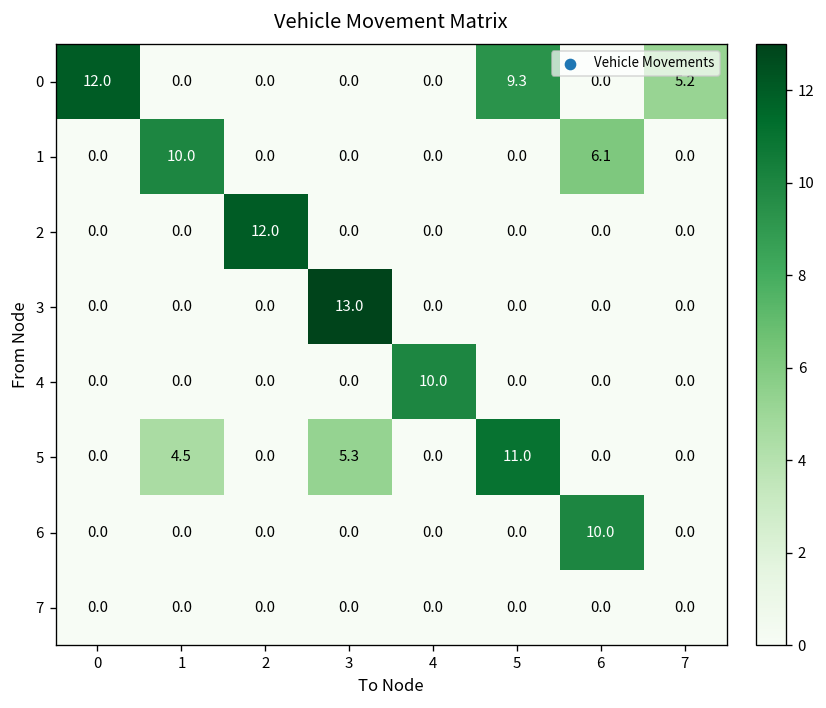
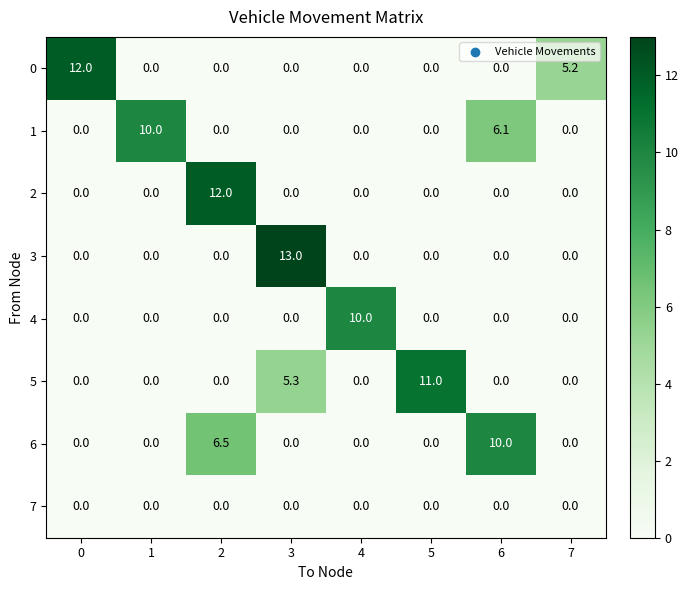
0, 5: 9.3 -> 0.0
5, 1: 4.5 -> 0.0
6, 2: 0.0 -> 6.5
